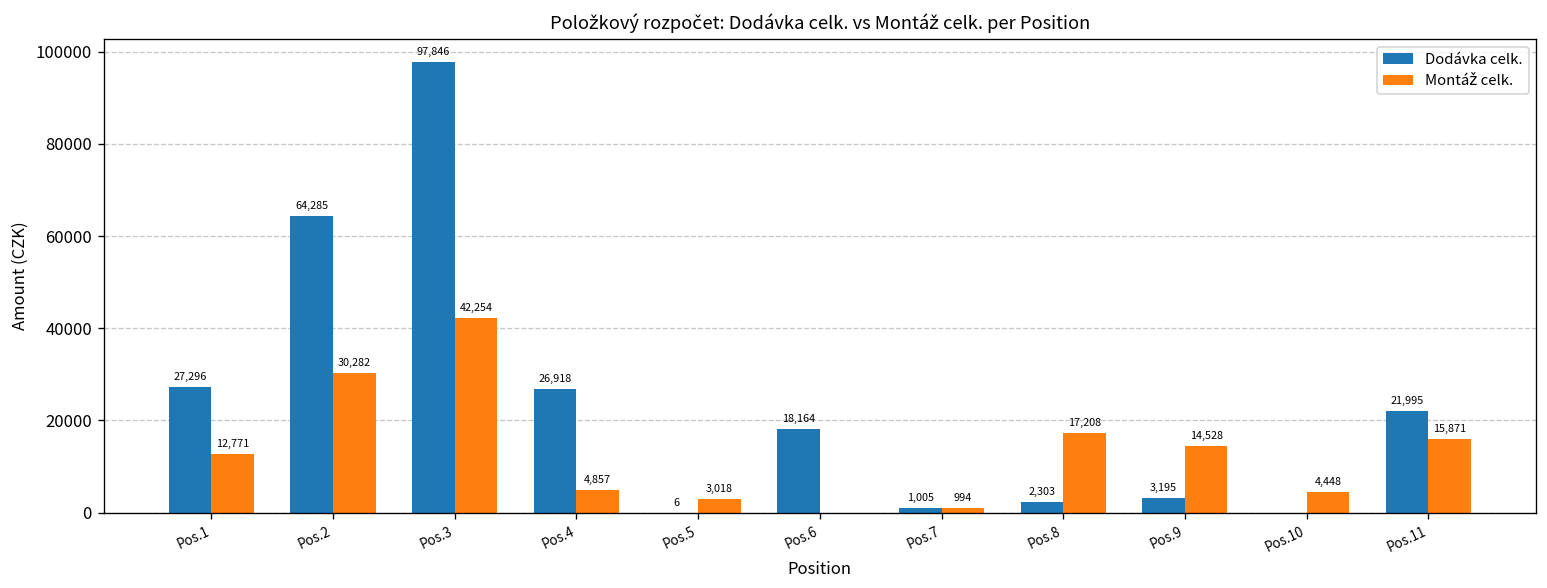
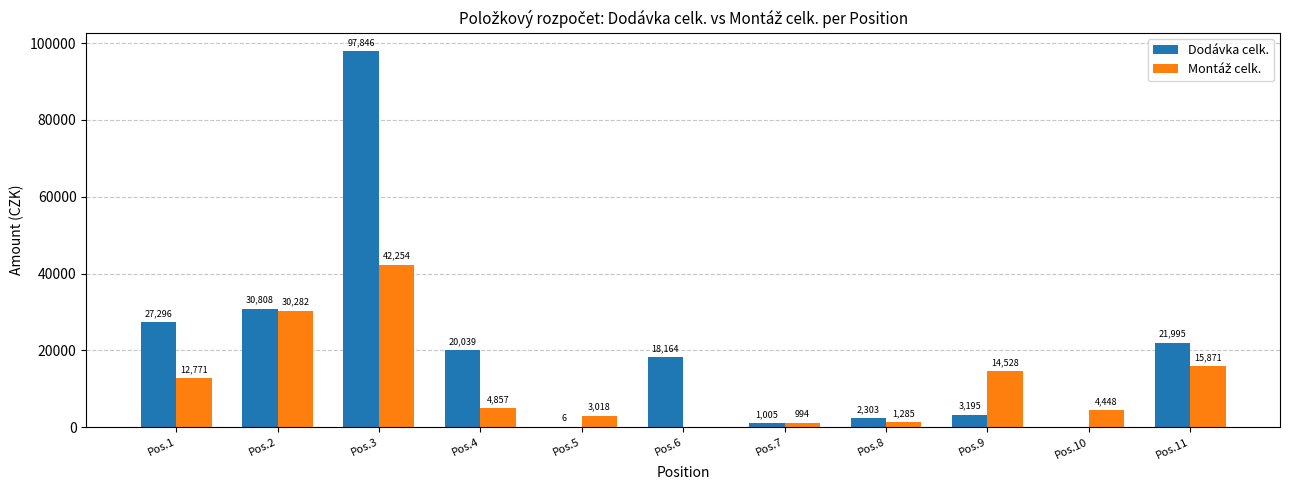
Dodávka celk., Pos.2: 64,285 -> 30,808
Dodávka celk., Pos.4: 26,918 -> 20,039
Montáž celk., Pos.8: 17,208 -> 1,285
